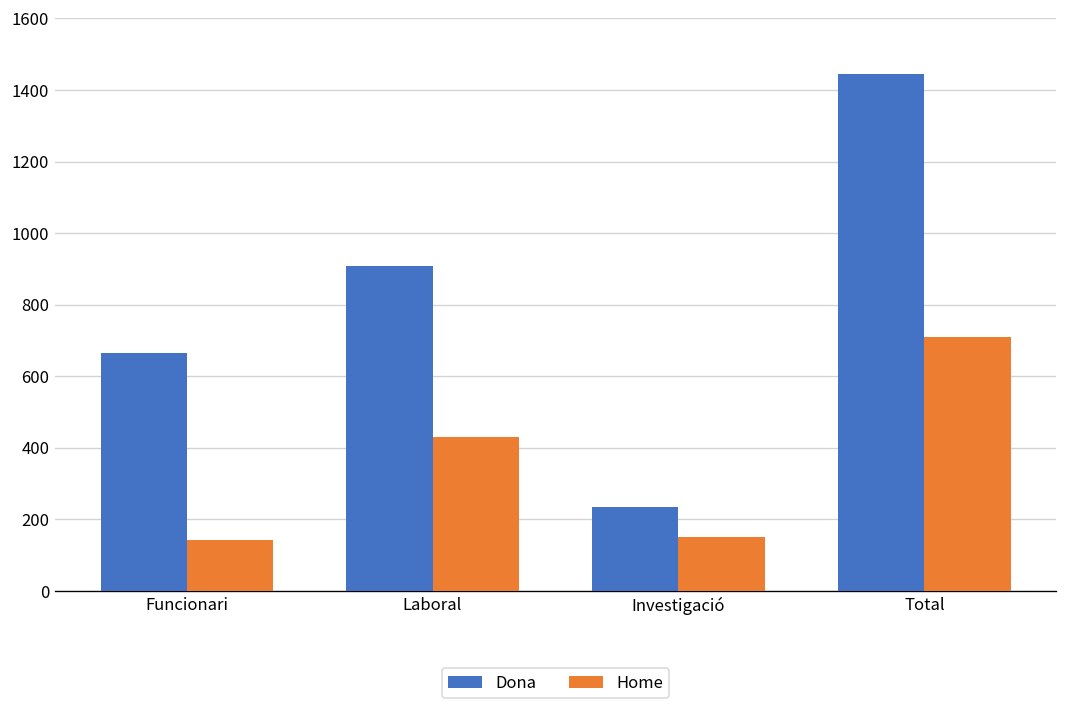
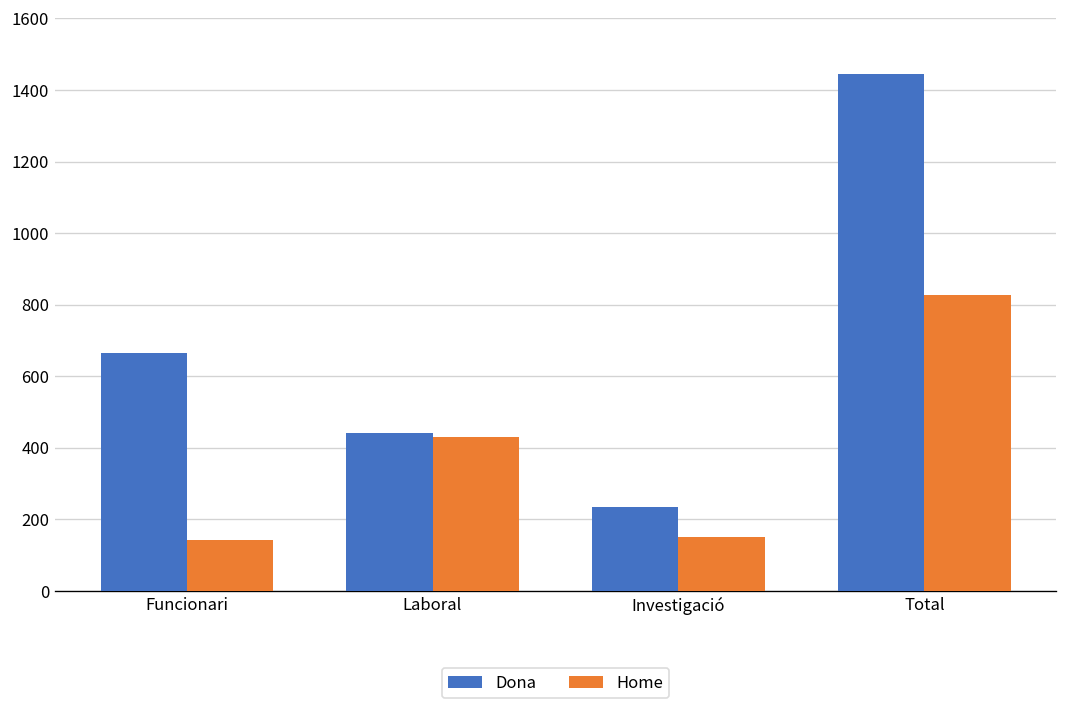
Dona, Laboral: 910 -> 440
Home, Total: 710 -> 830
